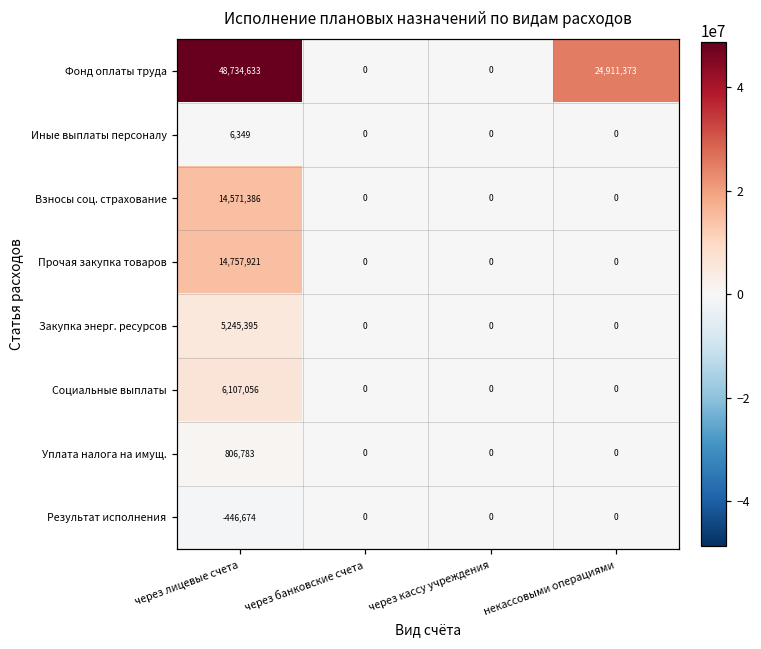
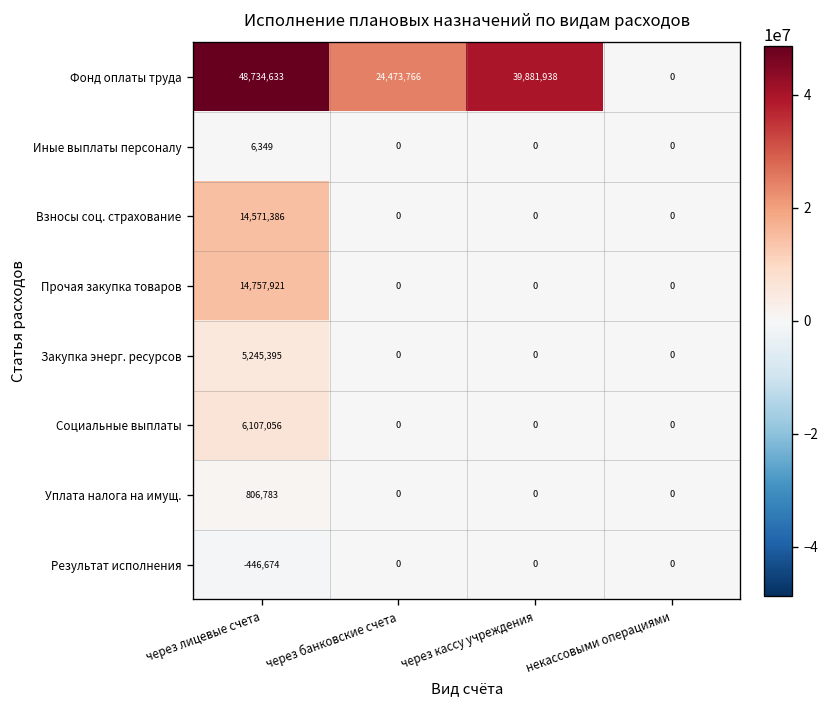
Фонд оплаты труда, через банковские счета: 0 -> 24,473,766
Фонд оплаты труда, через кассу учреждения: 0 -> 39,881,938
Фонд оплаты труда, некассовыми операциями: 24,911,373 -> 0
